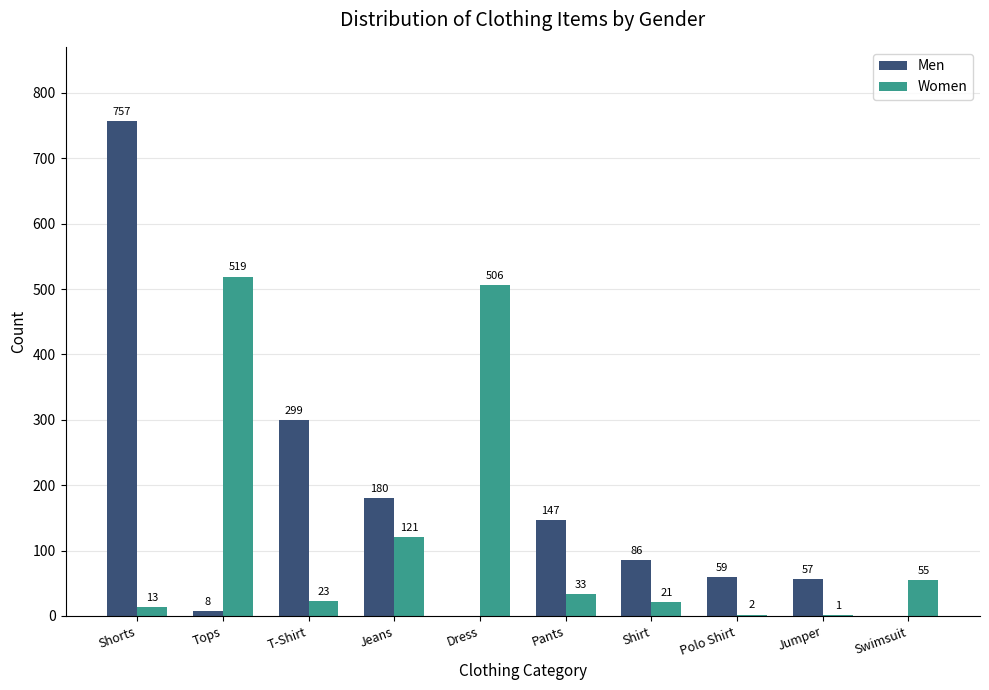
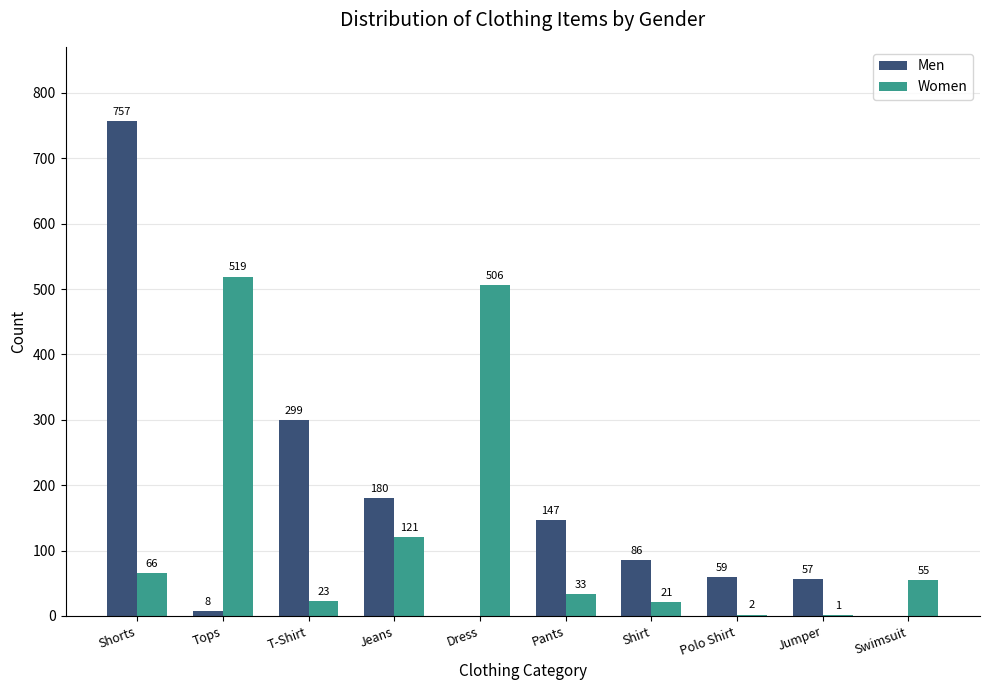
Women, Shorts: 13 -> 66
